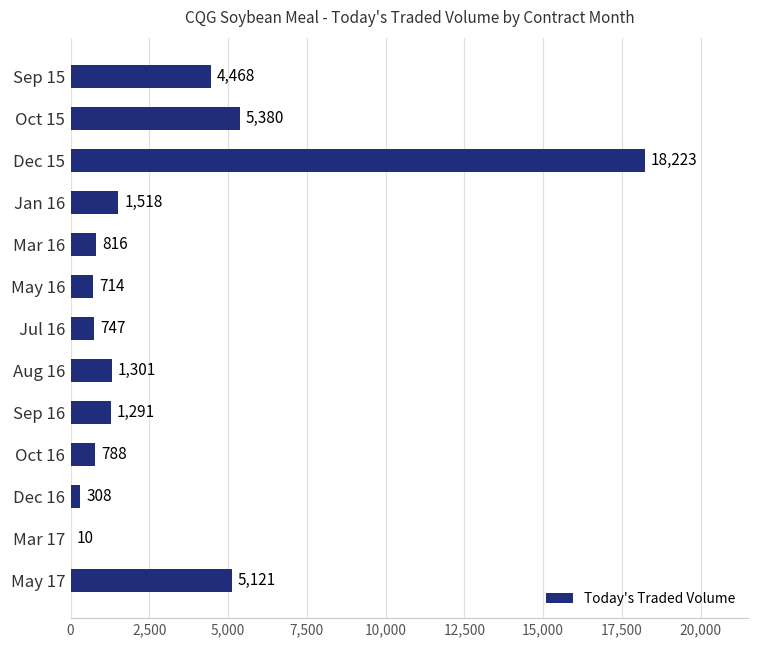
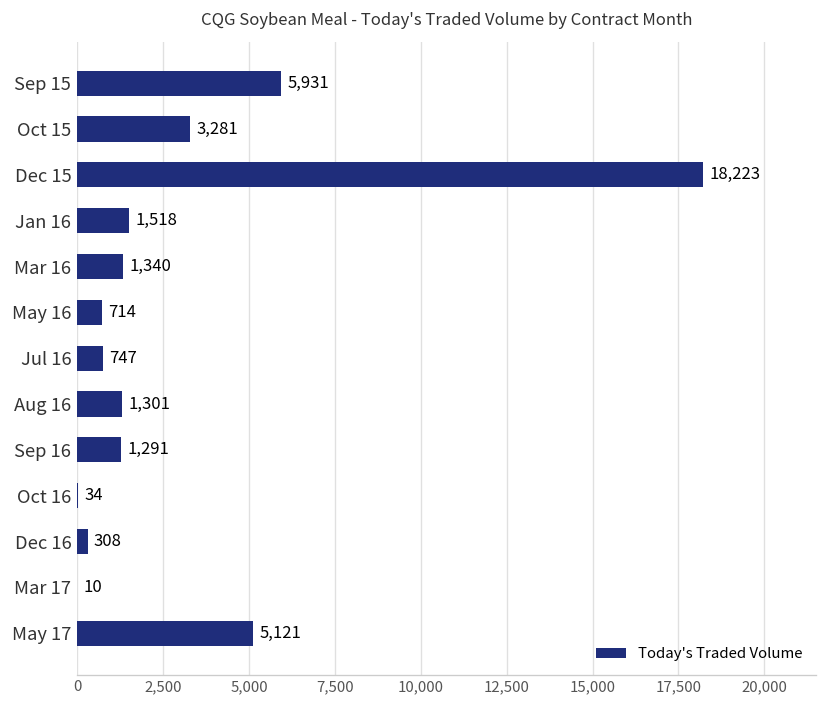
Sep 15: 4,468 -> 5,931
Oct 15: 5,380 -> 3,281
Mar 16: 816 -> 1,340
Oct 16: 788 -> 34
